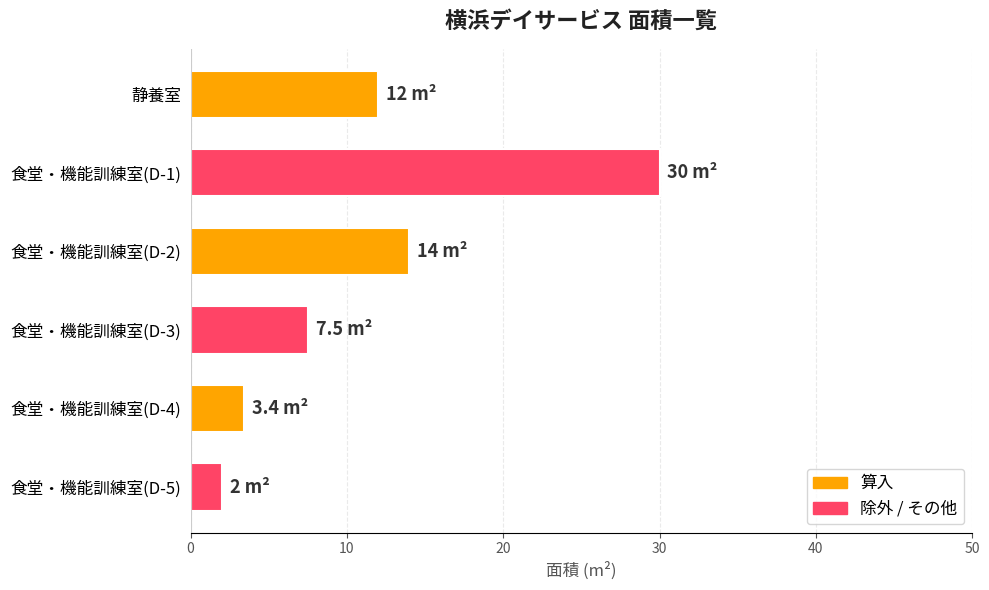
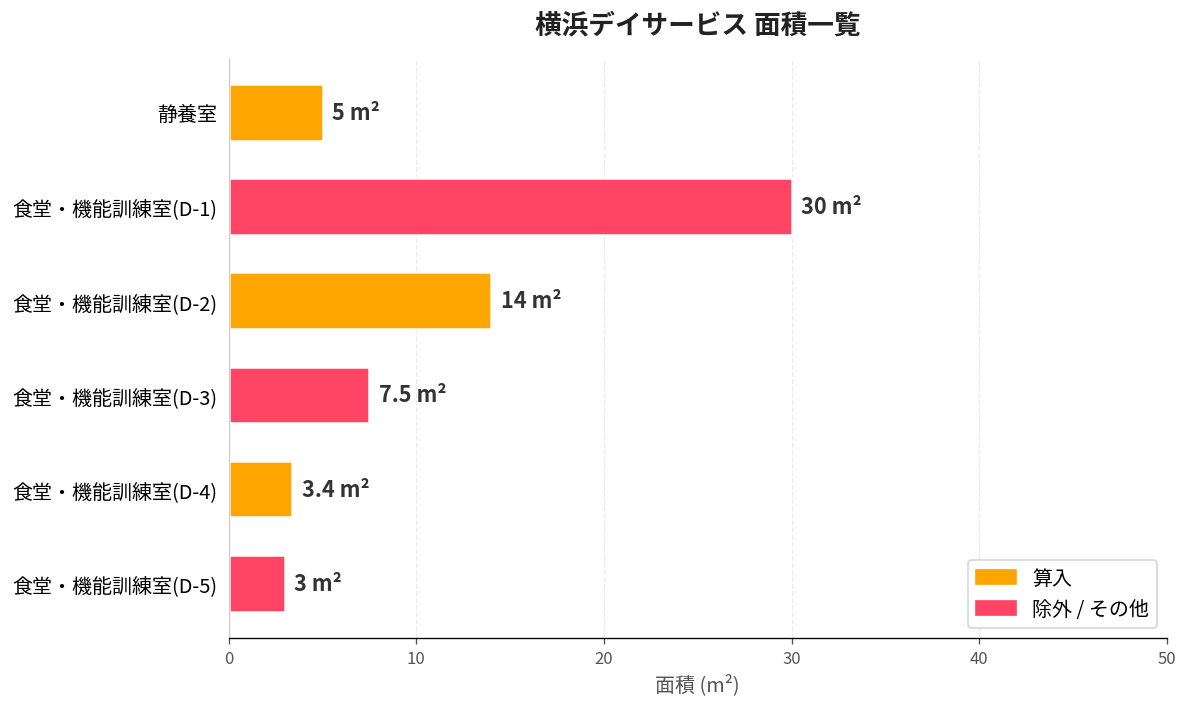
静養室: 12 -> 5
食堂・機能訓練室(D-5): 2 -> 3
